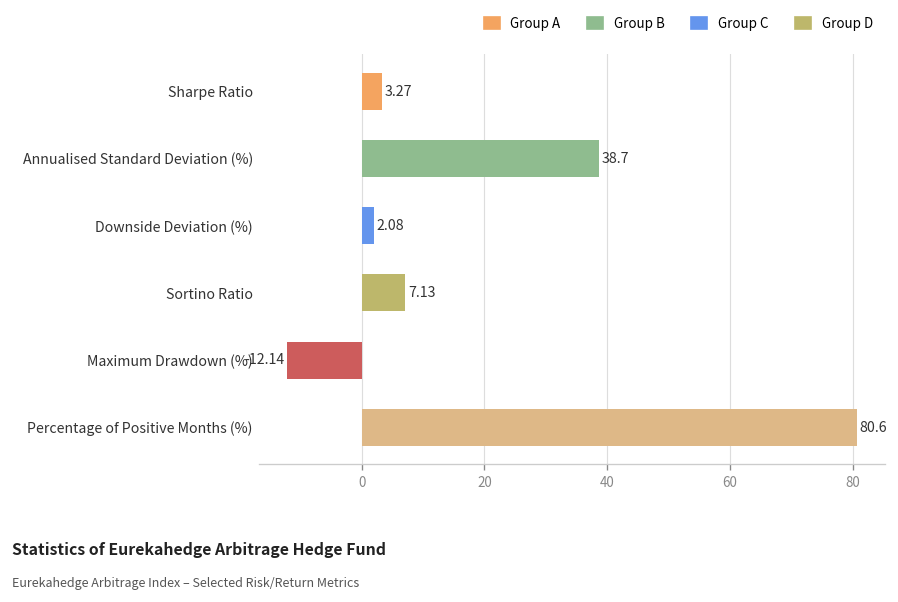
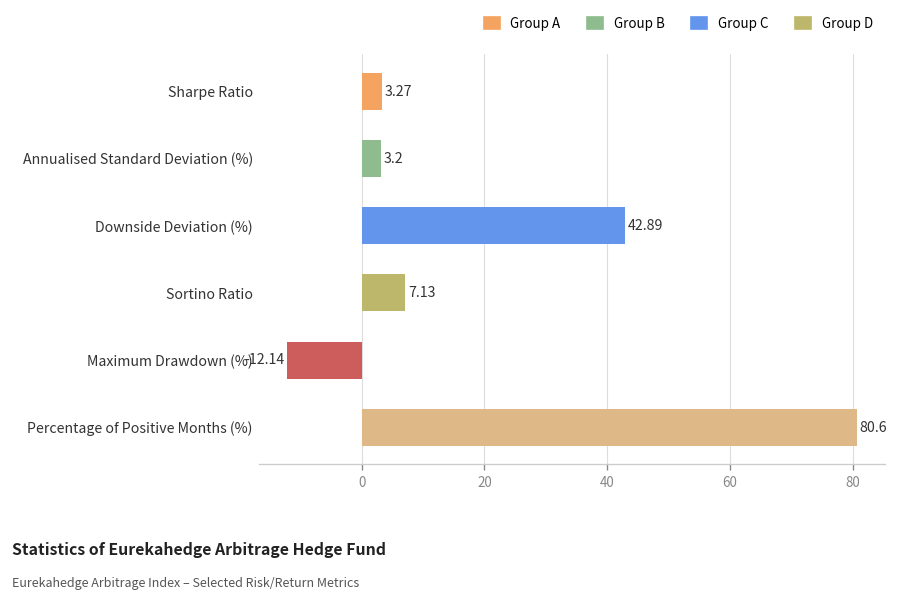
Annualised Standard Deviation (%): 38.7 -> 3.2
Downside Deviation (%): 2.08 -> 42.89
